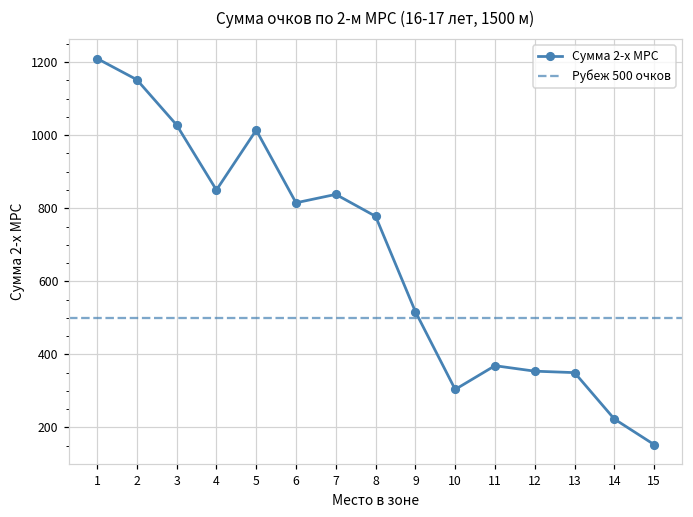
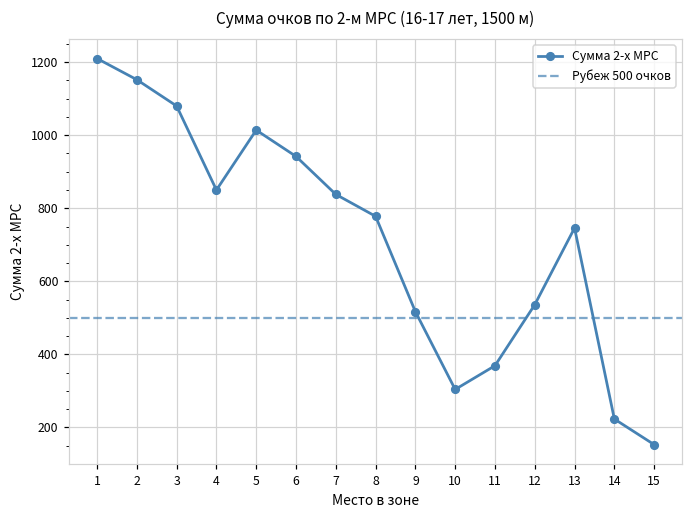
3: 1030 -> 1080
6: 820 -> 940
12: 350 -> 540
13: 350 -> 750
